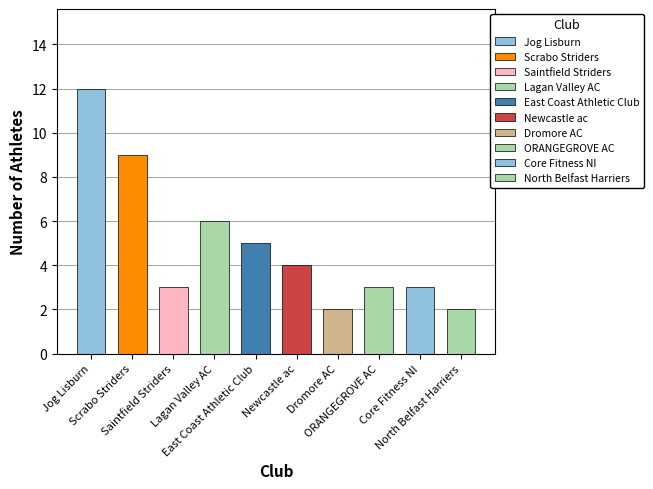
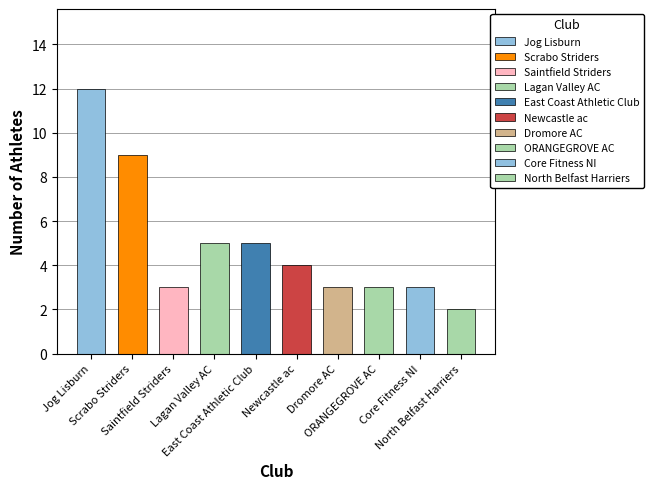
Lagan Valley AC: 6 -> 5
Dromore AC: 2 -> 3
